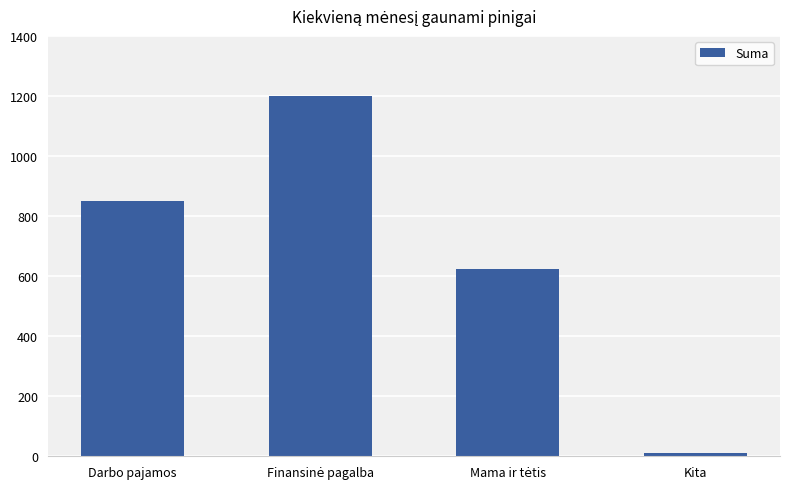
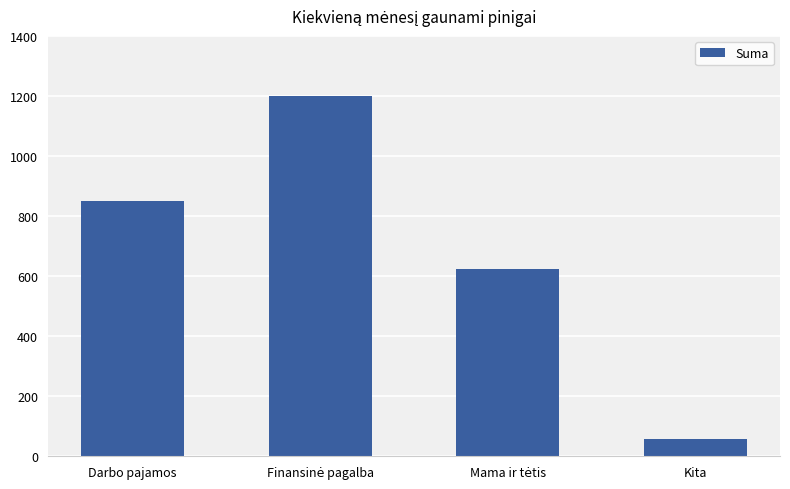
Kita: 10 -> 60
